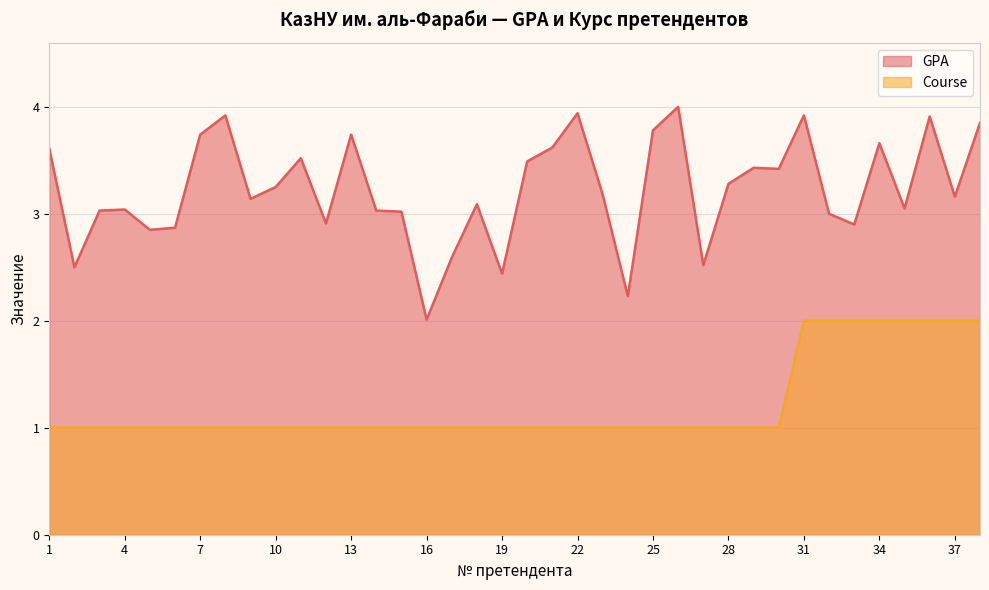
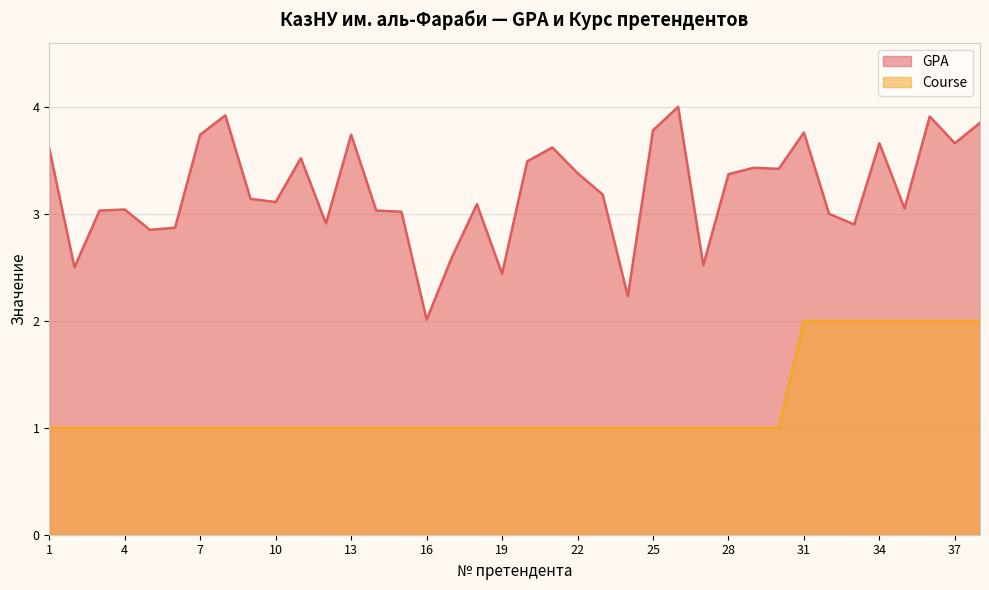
GPA, 10: 3.25 -> 3.11
GPA, 22: 3.94 -> 3.38
GPA, 28: 3.28 -> 3.37
GPA, 31: 3.92 -> 3.76
GPA, 37: 3.16 -> 3.66
